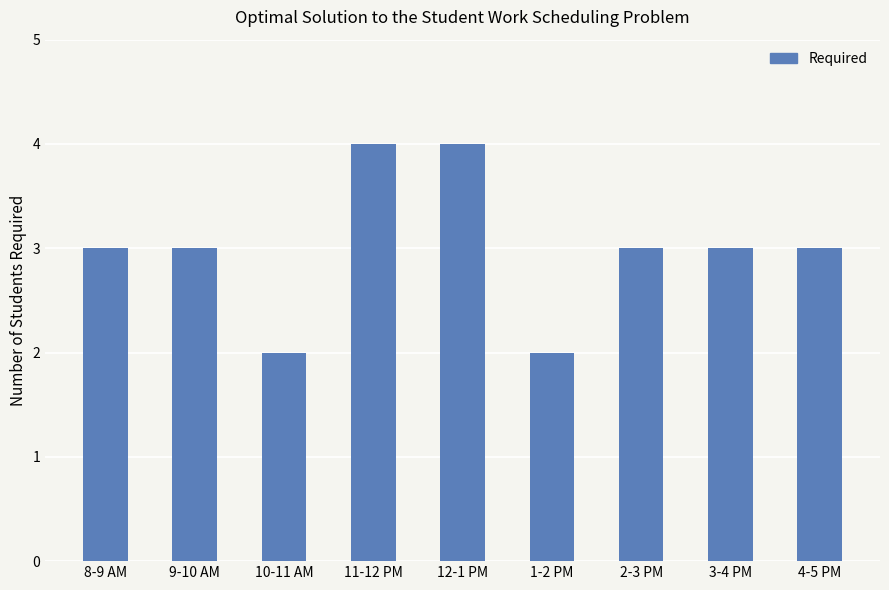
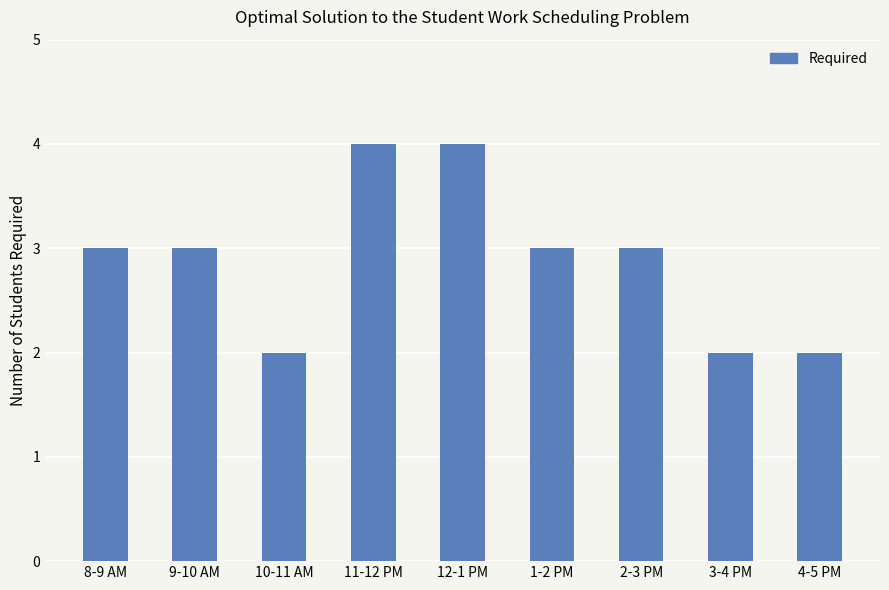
1-2 PM: 2 -> 3
3-4 PM: 3 -> 2
4-5 PM: 3 -> 2
